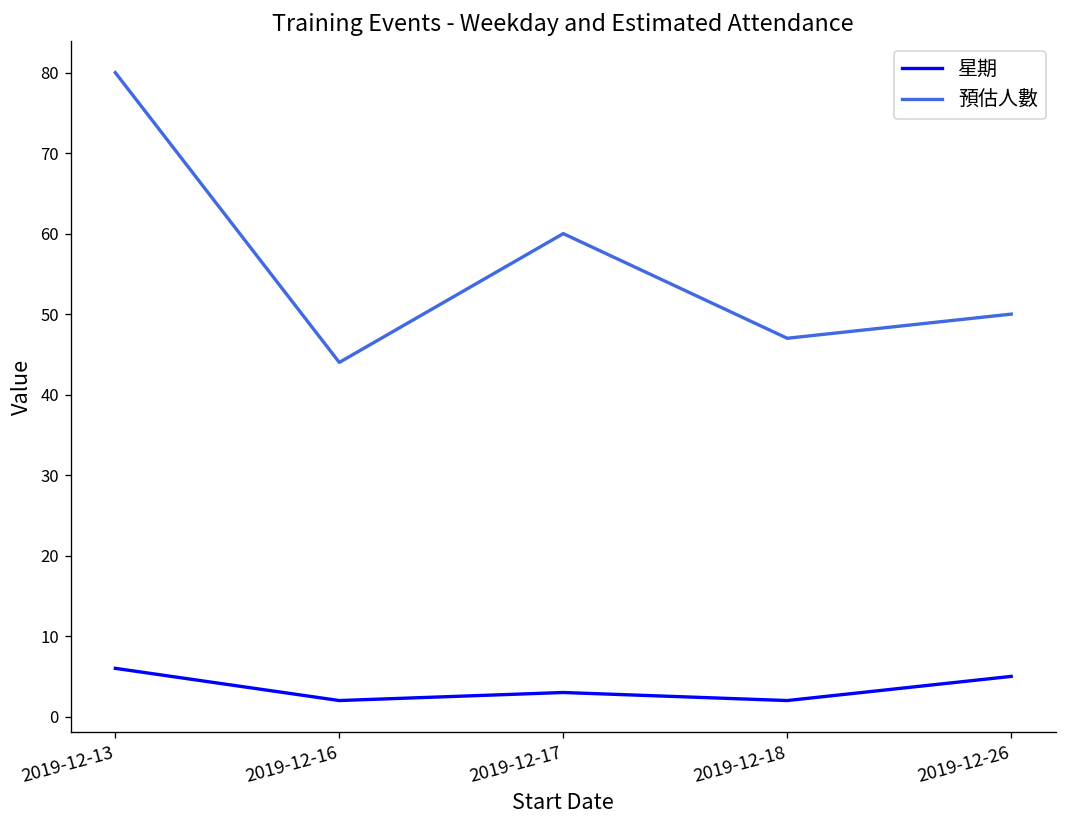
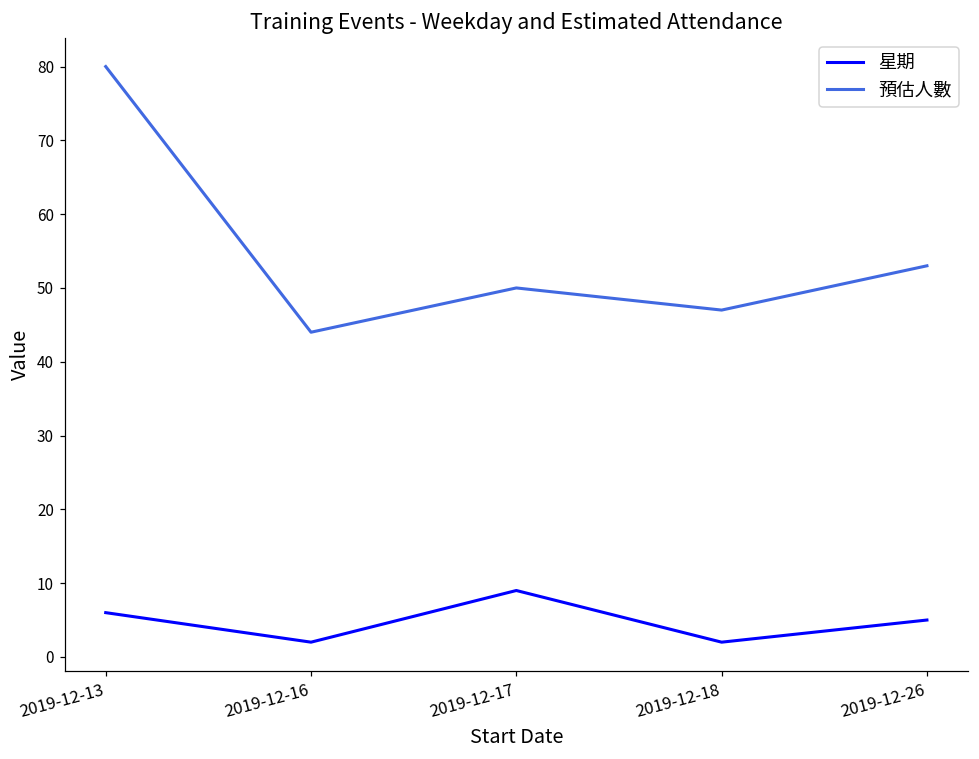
星期, 2019-12-17: 3 -> 9
預估人數, 2019-12-17: 60 -> 50
預估人數, 2019-12-26: 50 -> 53
